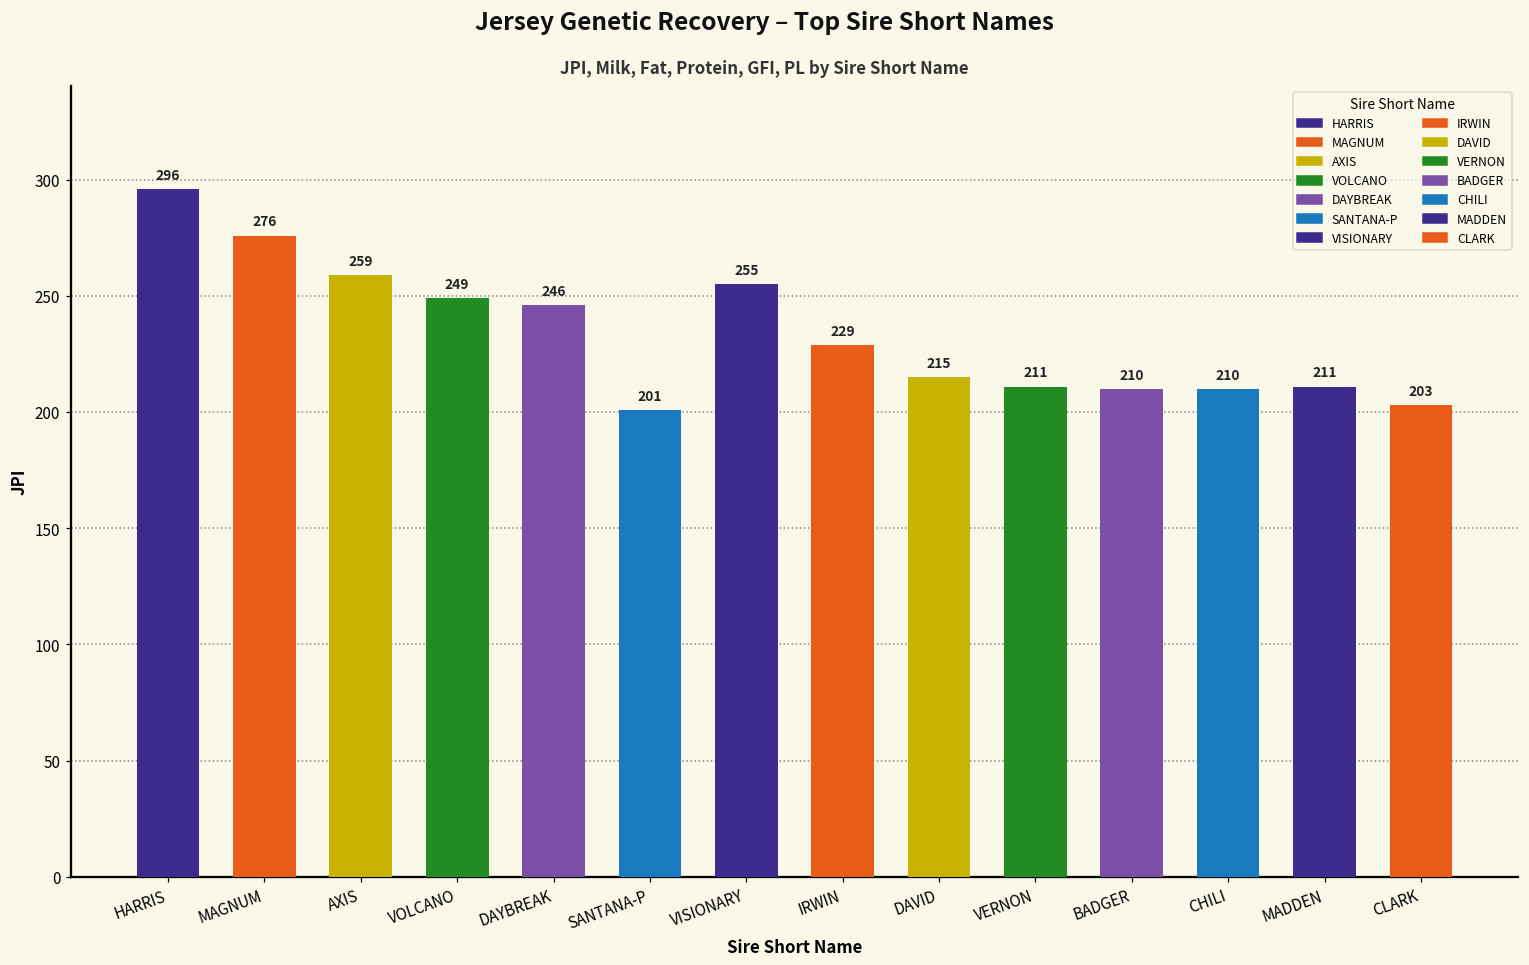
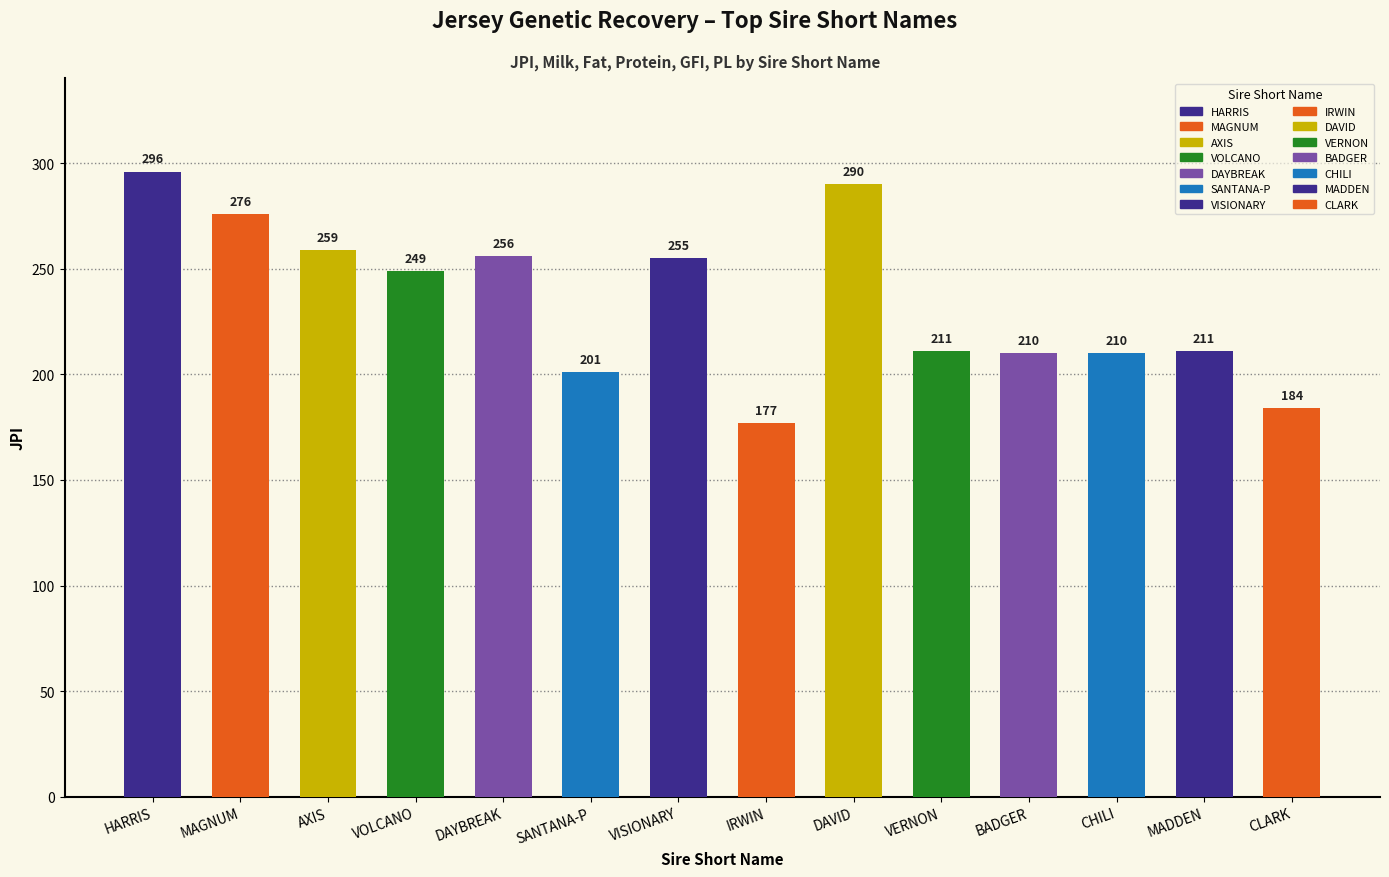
DAYBREAK: 246 -> 256
IRWIN: 229 -> 177
DAVID: 215 -> 290
CLARK: 203 -> 184
